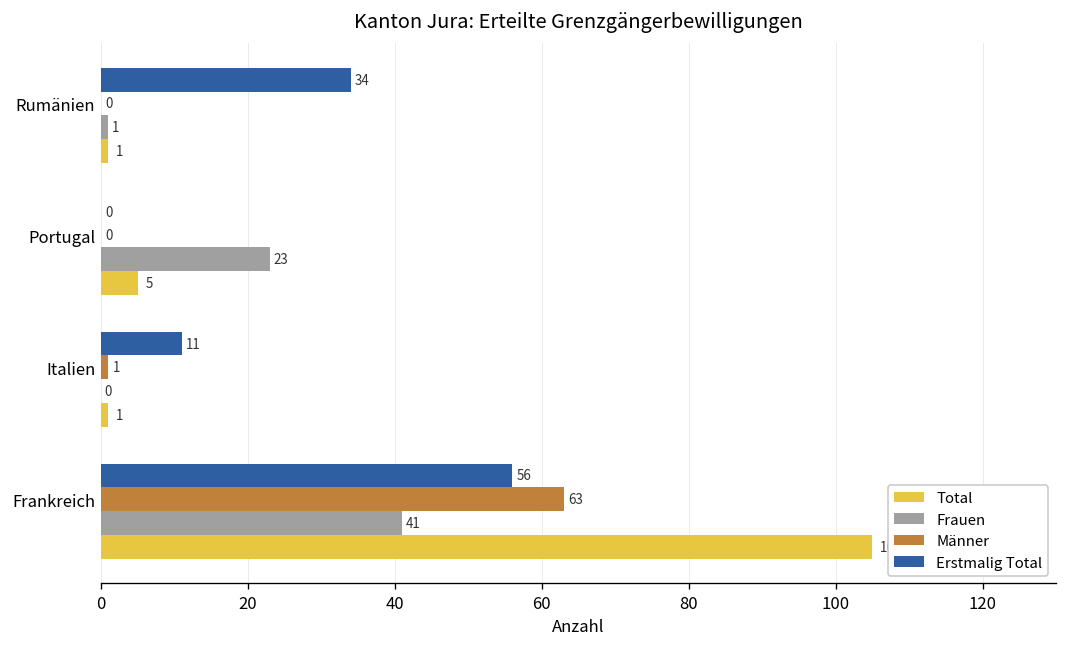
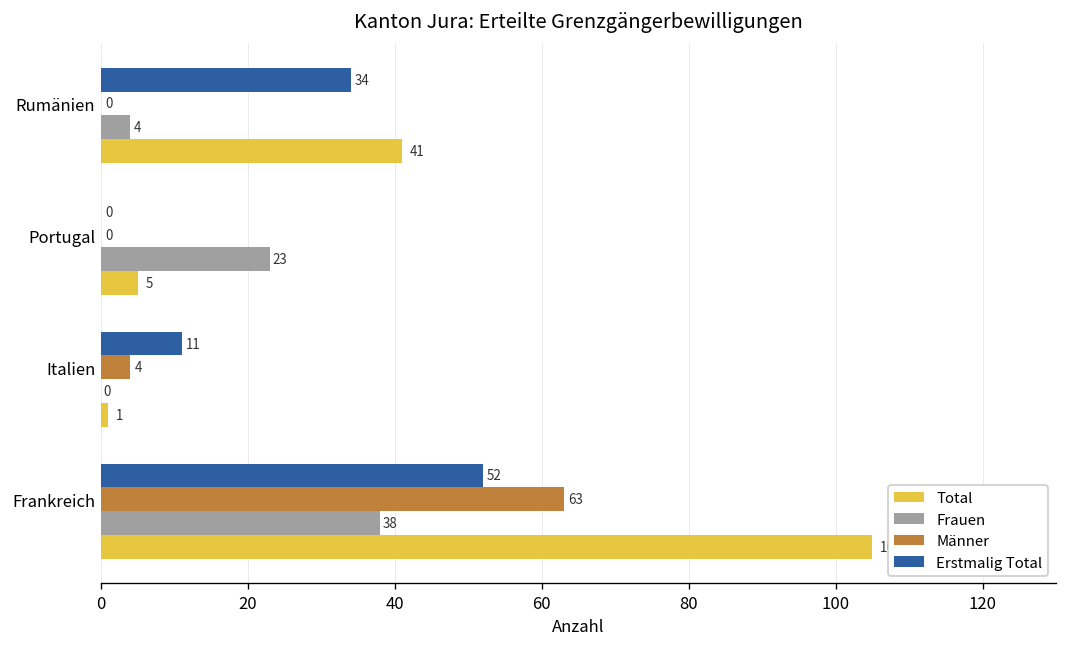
Frauen, Rumänien: 1 -> 4
Total, Rumänien: 1 -> 41
Männer, Italien: 1 -> 4
Erstmalig Total, Frankreich: 56 -> 52
Frauen, Frankreich: 41 -> 38
